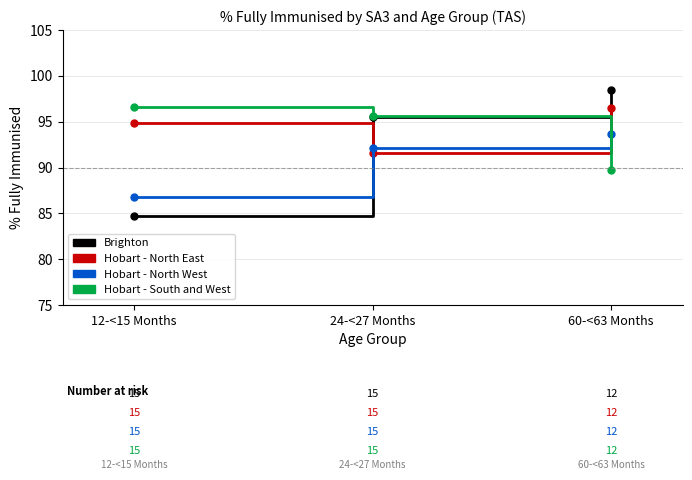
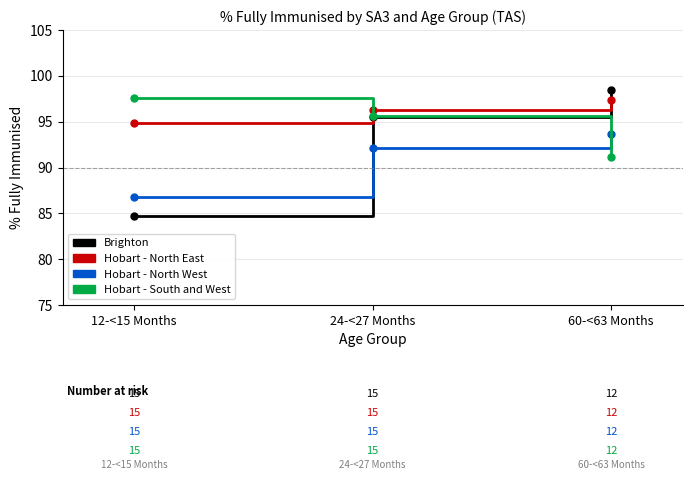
Hobart - South and West, 12-<15 Months: 97 -> 98
Hobart - North East, 24-<27 Months: 92 -> 96
Hobart - North East, 60-<63 Months: 96.5 -> 97.4
Hobart - South and West, 60-<63 Months: 90 -> 91
